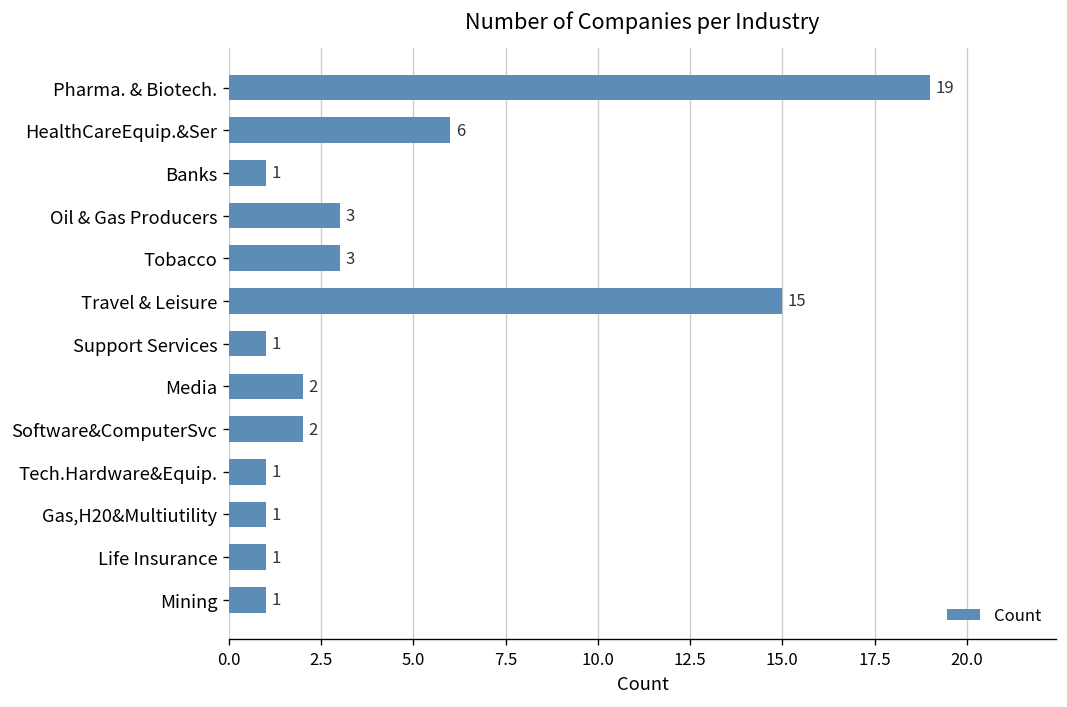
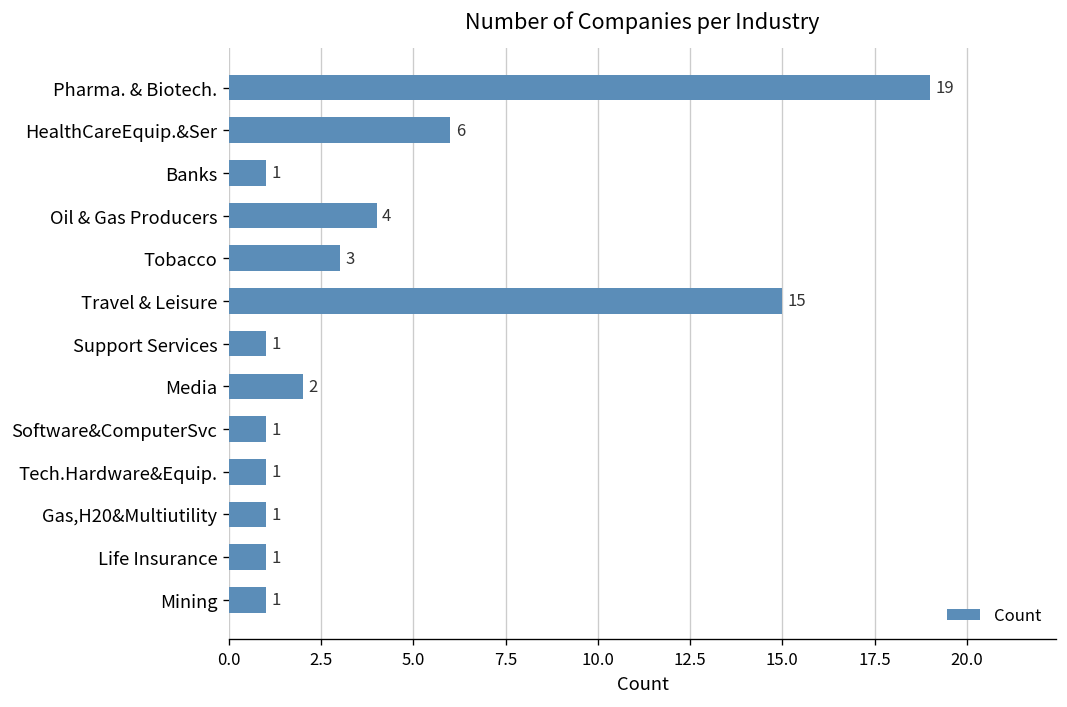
Oil & Gas Producers: 3 -> 4
Software&ComputerSvc: 2 -> 1
